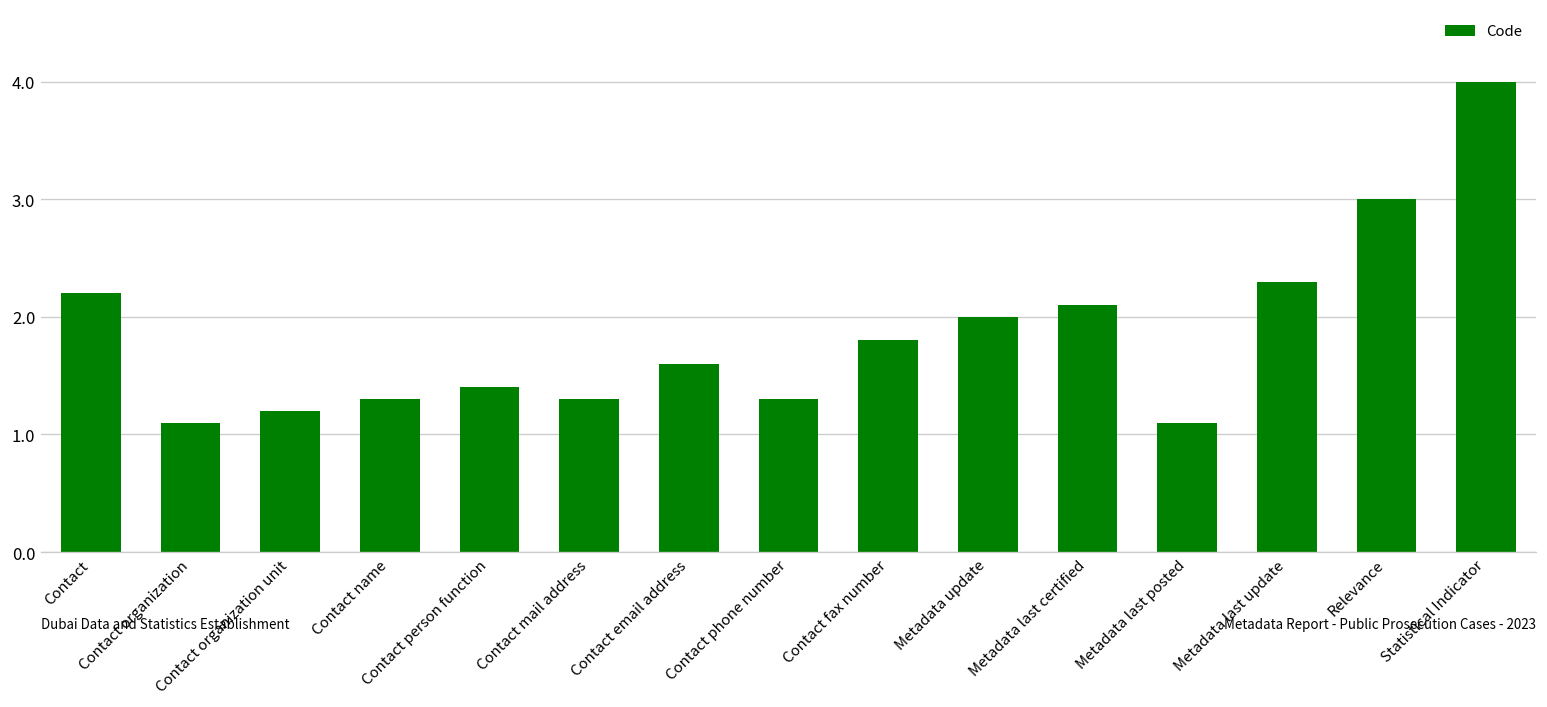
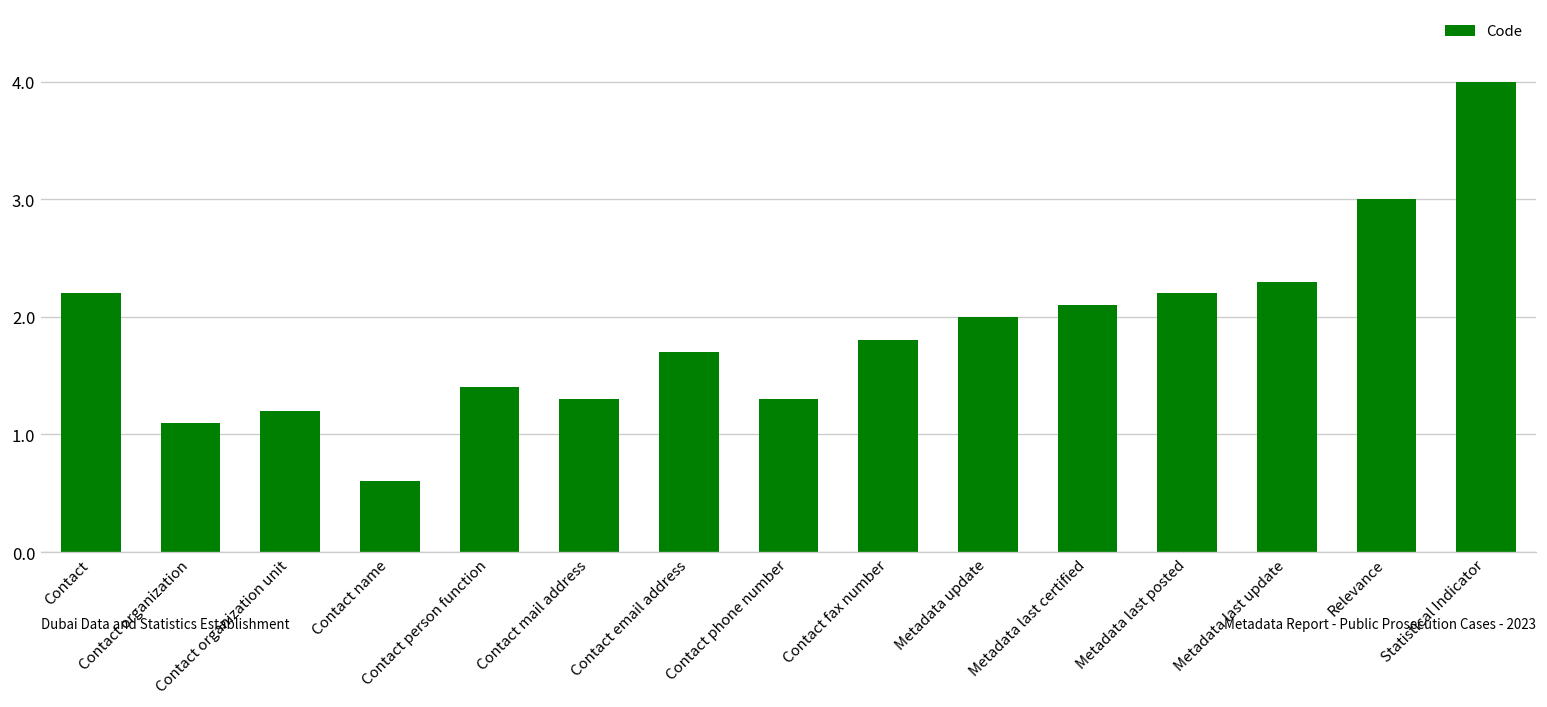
Contact name: 1.3 -> 0.6
Contact email address: 1.6 -> 1.7
Metadata last posted: 1.1 -> 2.2
